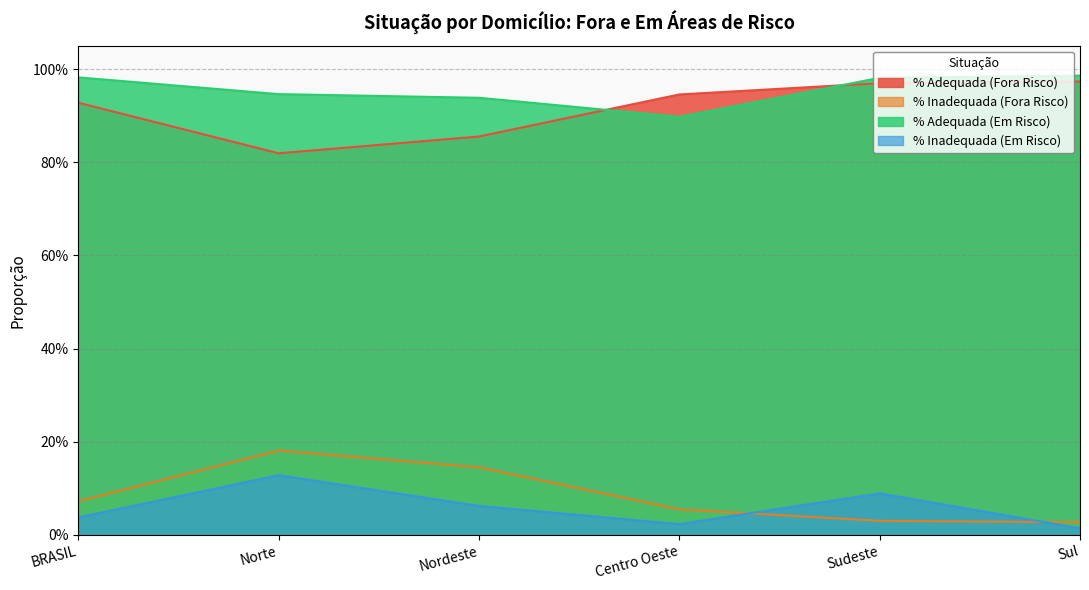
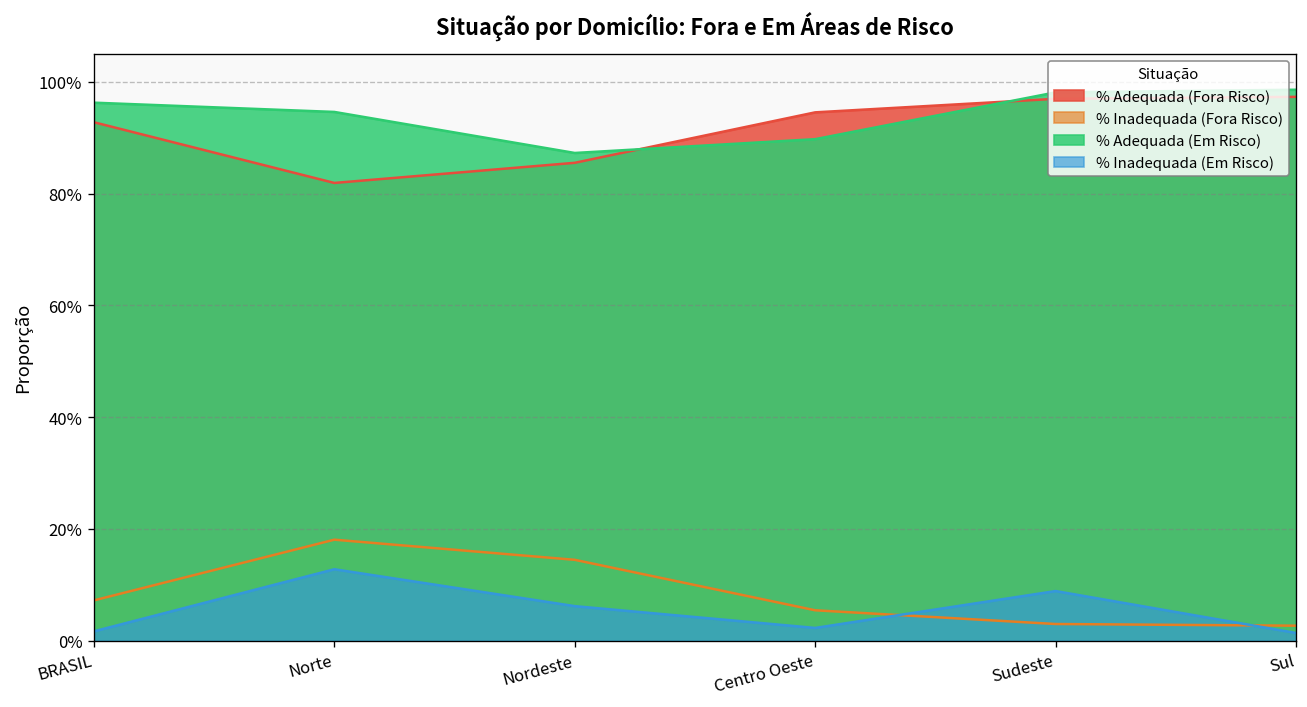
% Adequada (Em Risco), BRASIL: 98% -> 96%
% Inadequada (Em Risco), BRASIL: 4% -> 2%
% Adequada (Em Risco), Nordeste: 94% -> 87%
